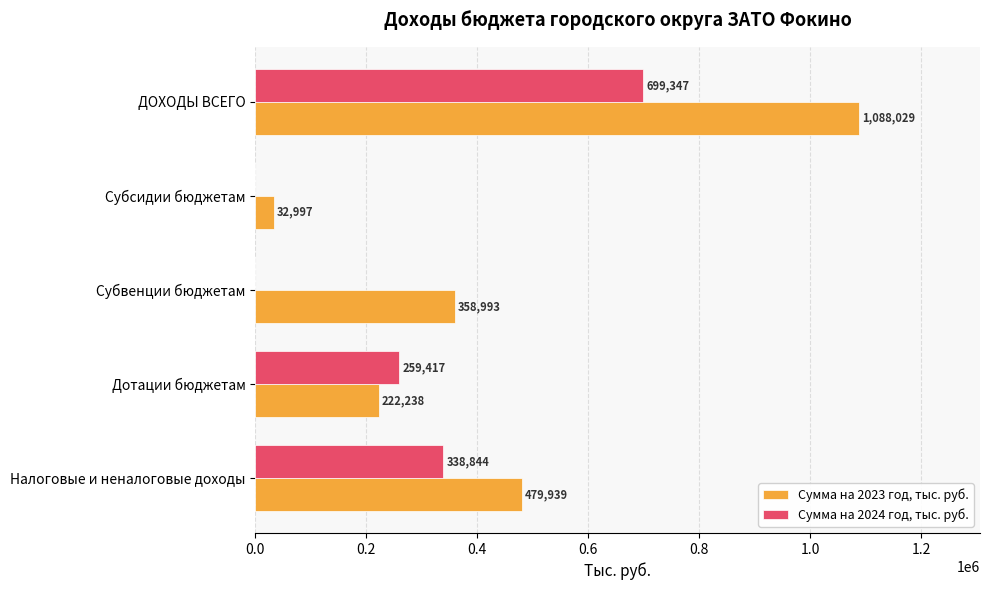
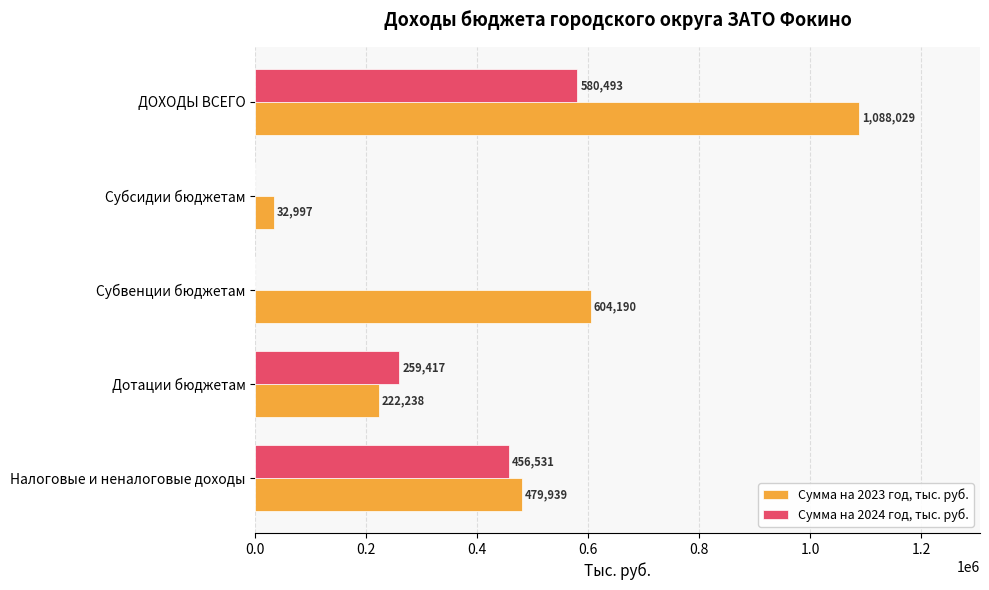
Сумма на 2024 год, тыс. руб., ДОХОДЫ ВСЕГО: 699,347 -> 580,493
Сумма на 2023 год, тыс. руб., Субвенции бюджетам: 358,993 -> 604,190
Сумма на 2024 год, тыс. руб., Налоговые и неналоговые доходы: 338,844 -> 456,531
